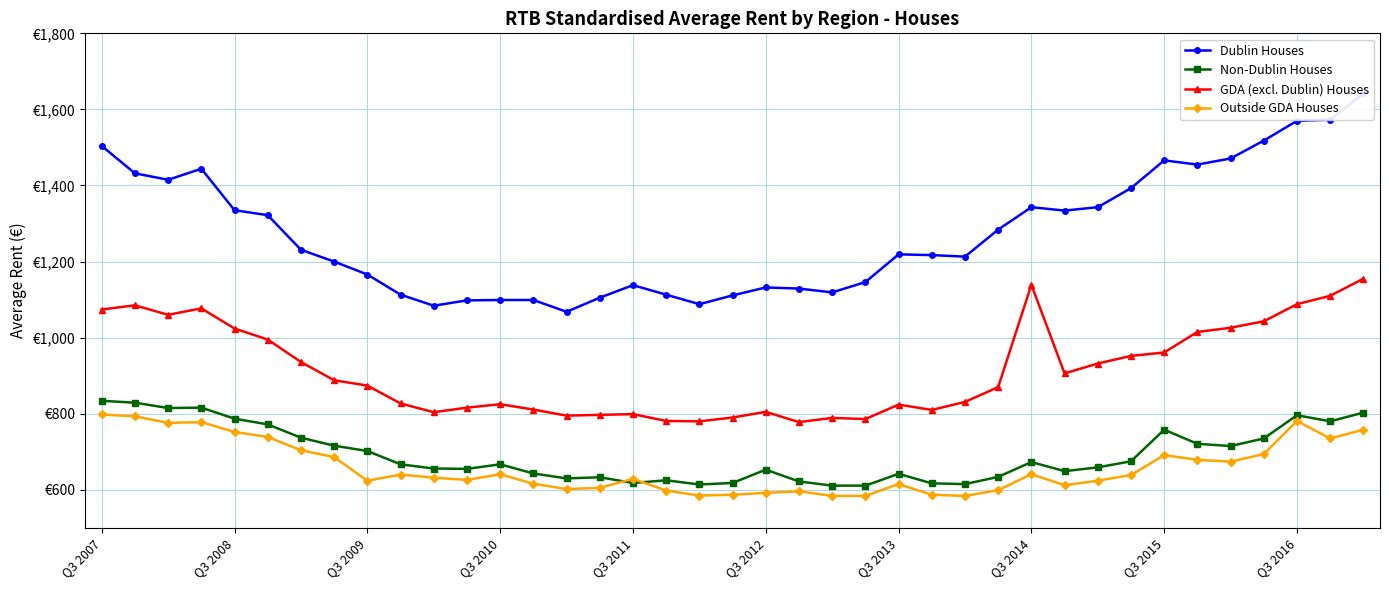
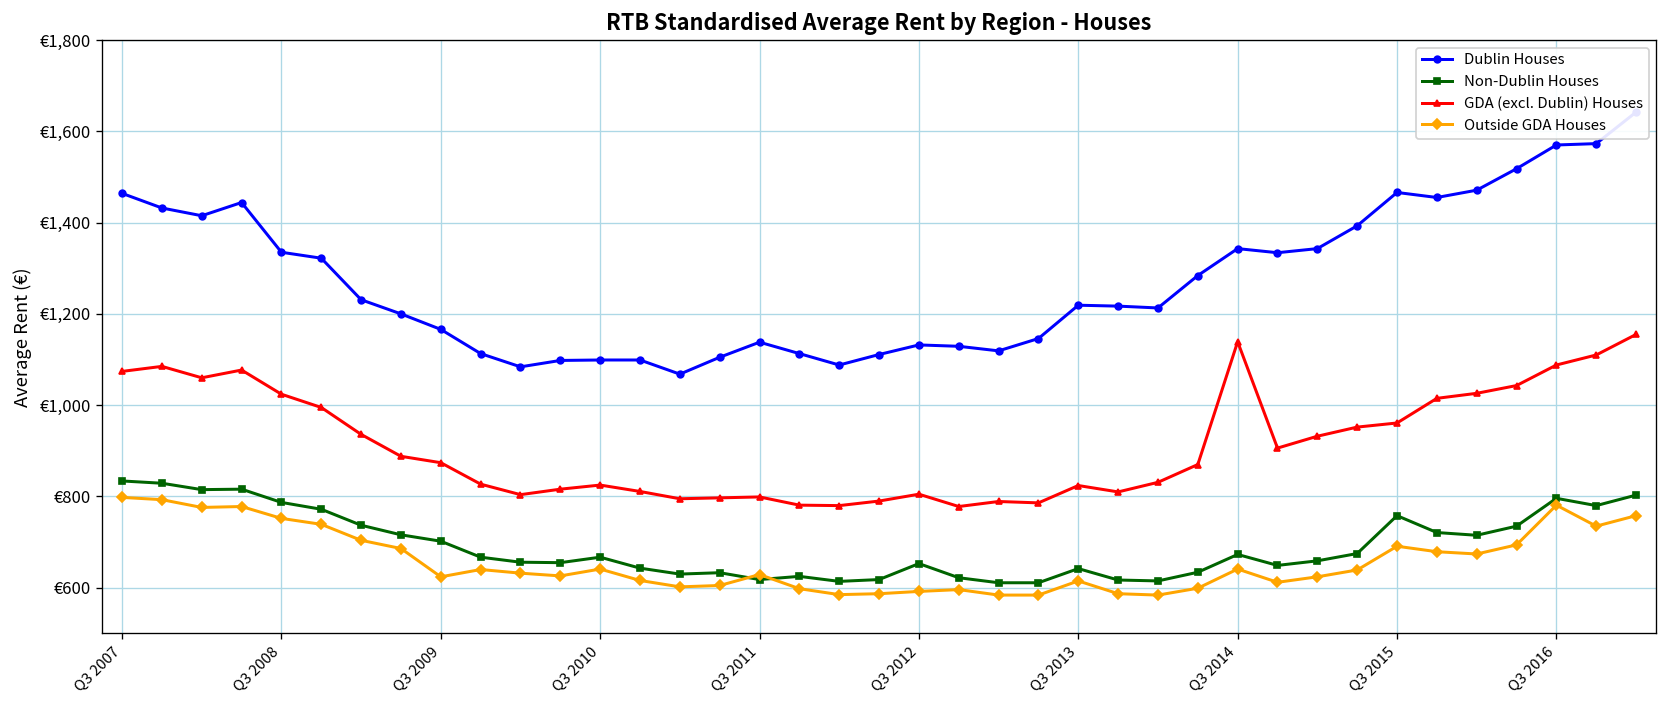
Dublin Houses, Q3 2007: €1,500 -> €1,460
